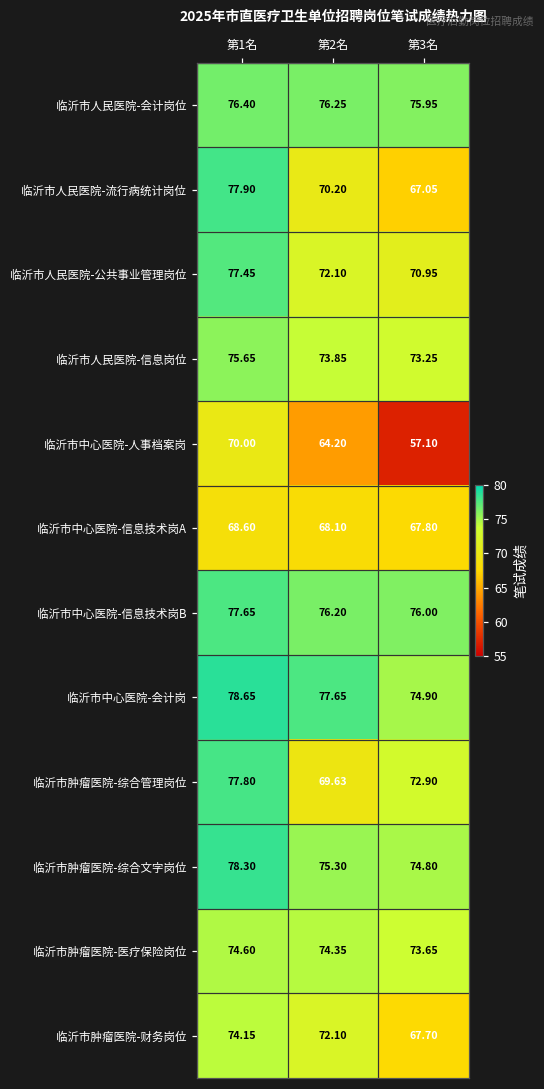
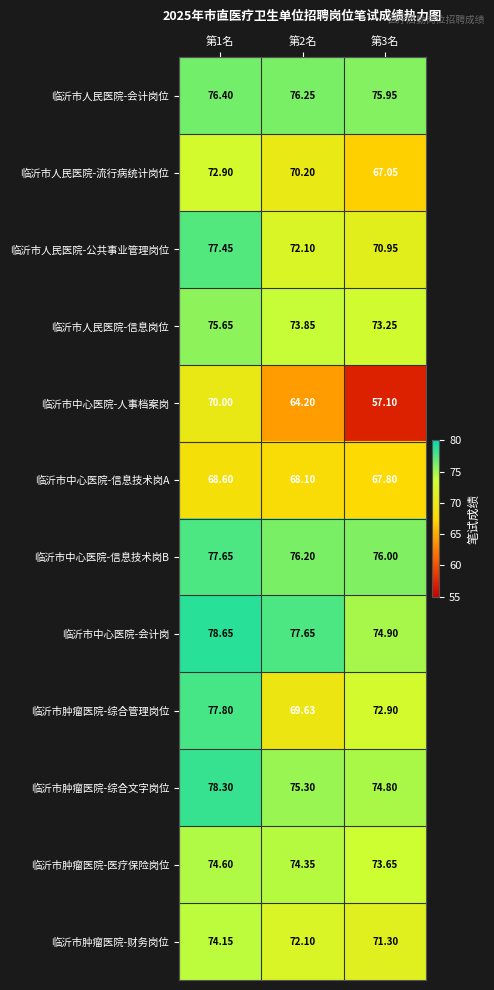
临沂市人民医院-流行病统计岗位, 第1名: 77.90 -> 72.90
临沂市肿瘤医院-财务岗位, 第3名: 67.70 -> 71.30
